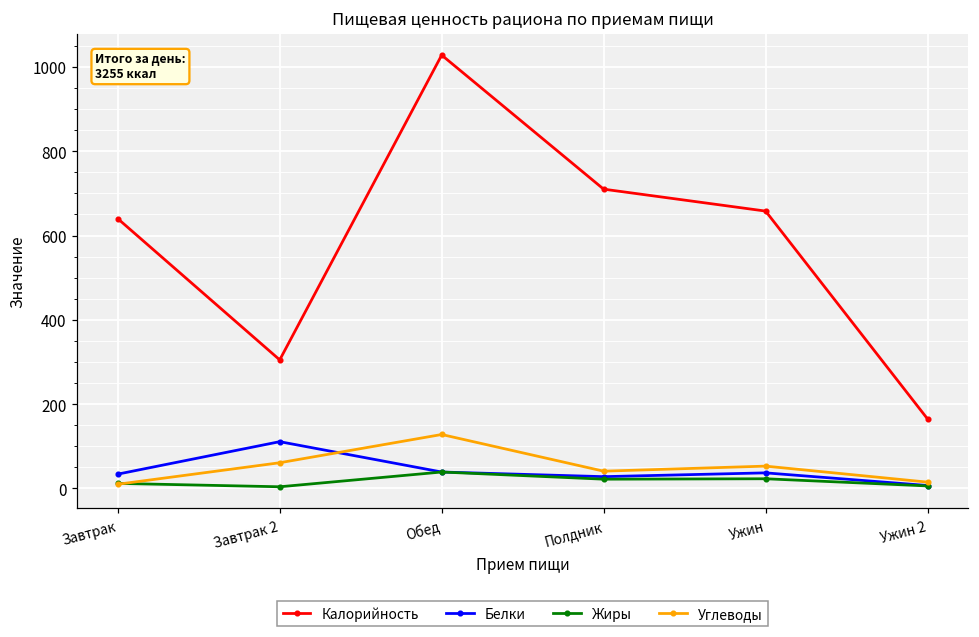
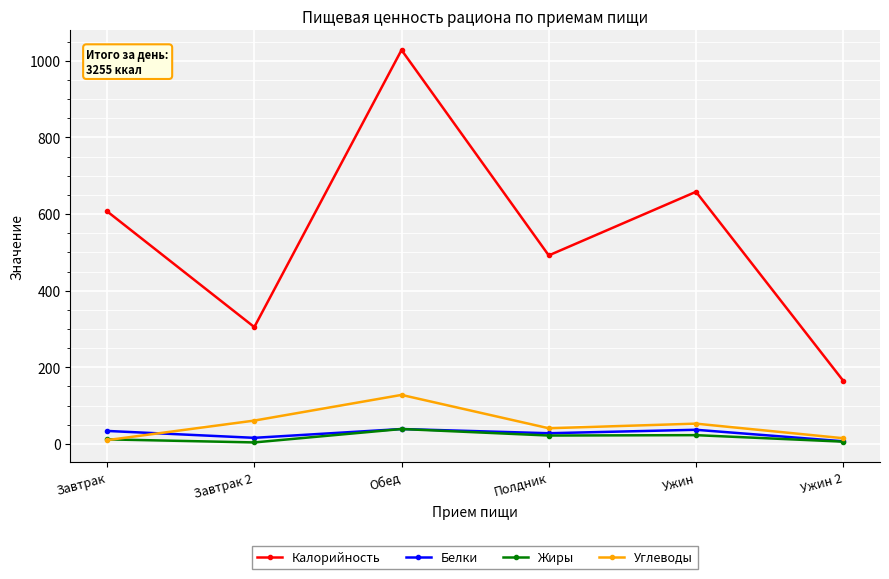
Калорийность, Завтрак: 640 -> 610
Белки, Завтрак 2: 110 -> 20
Калорийность, Полдник: 710 -> 490
